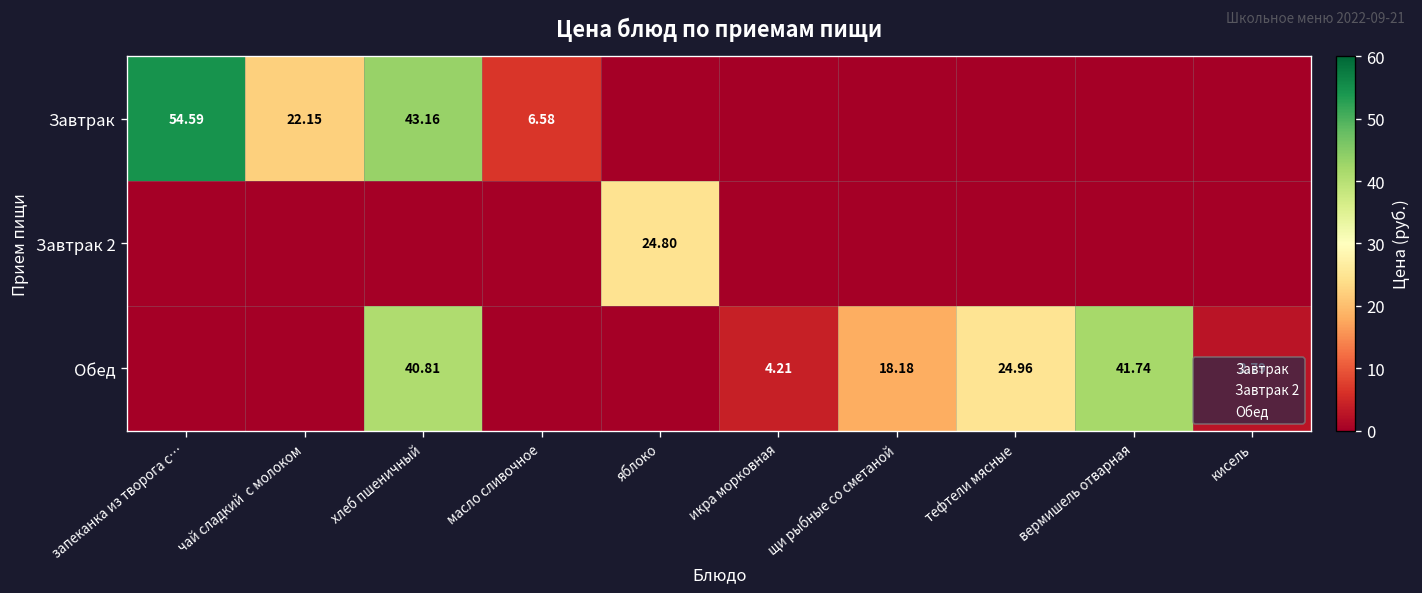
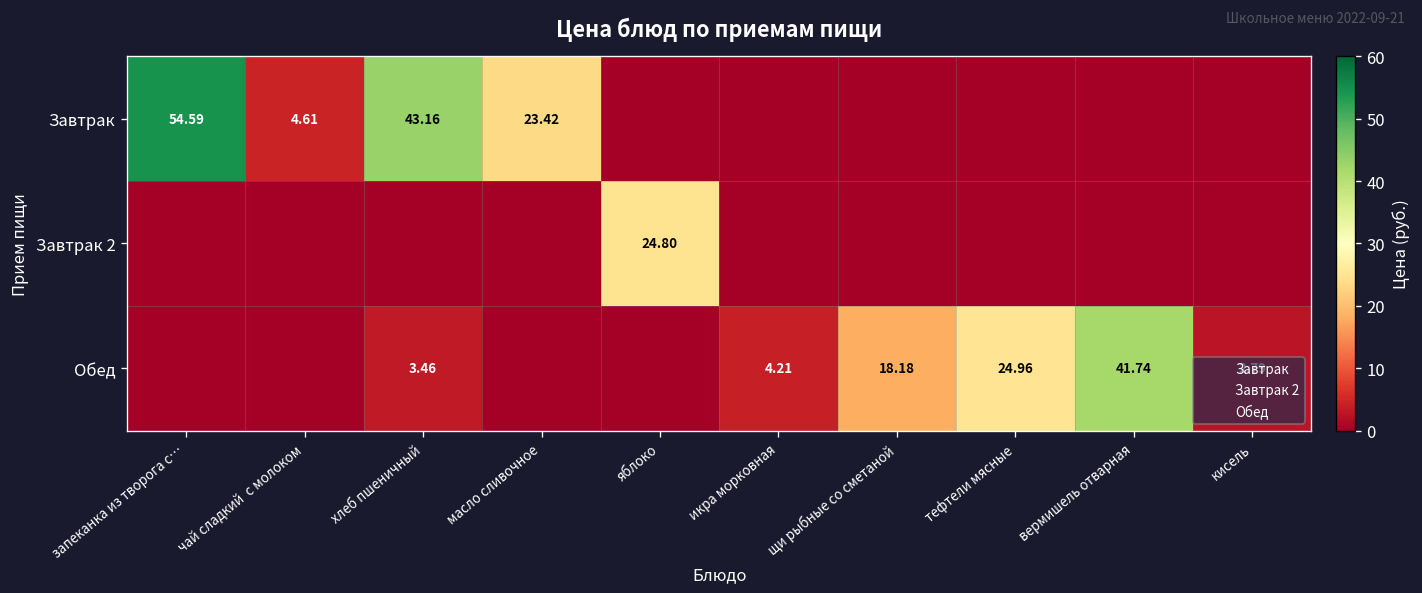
Завтрак, чай сладкий с молоком: 22.15 -> 4.61
Завтрак, масло сливочное: 6.58 -> 23.42
Обед, хлеб пшеничный: 40.81 -> 3.46
